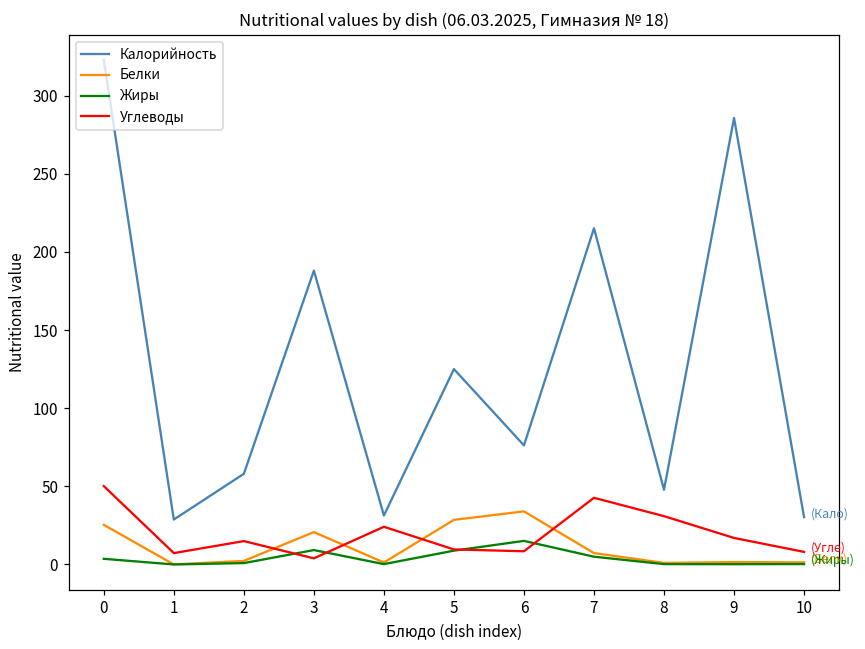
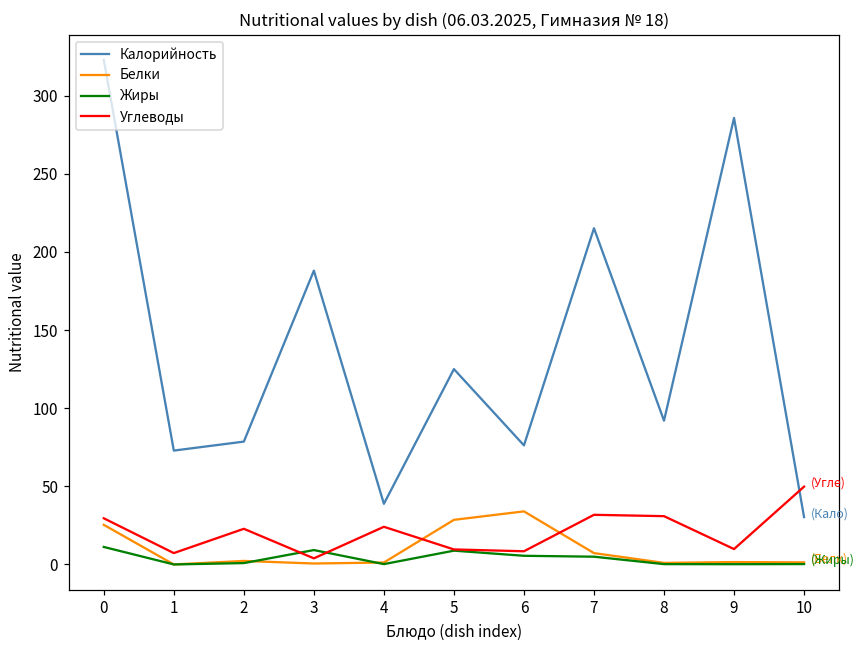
Жиры, 0: 4 -> 11
Углеводы, 0: 50 -> 30
Калорийность, 1: 29 -> 73
Калорийность, 2: 58 -> 79
Углеводы, 2: 15 -> 23
Белки, 3: 21 -> 1
Калорийность, 4: 31 -> 39
Жиры, 6: 15 -> 6
Углеводы, 7: 43 -> 32
Калорийность, 8: 48 -> 92
Углеводы, 9: 17 -> 10
Углеводы, 10: 8 -> 50
